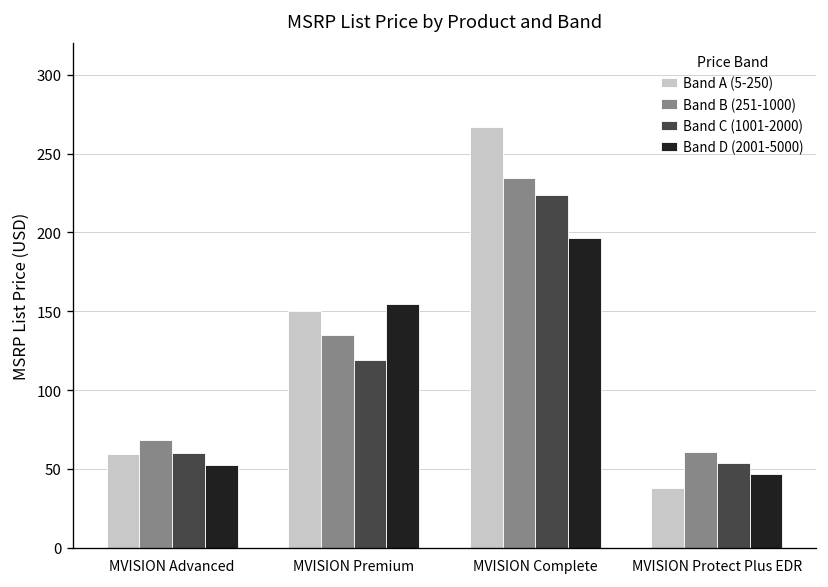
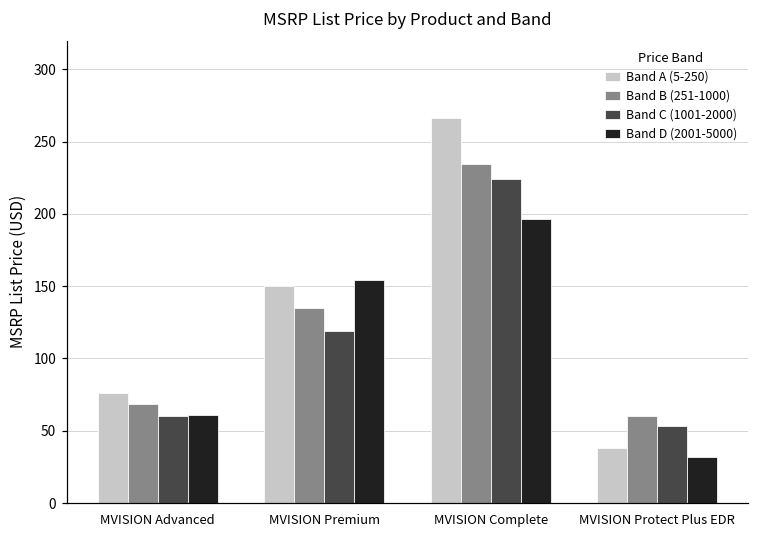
Band A (5-250), MVISION Advanced: 60 -> 76
Band D (2001-5000), MVISION Advanced: 53 -> 61
Band D (2001-5000), MVISION Protect Plus EDR: 46 -> 32
